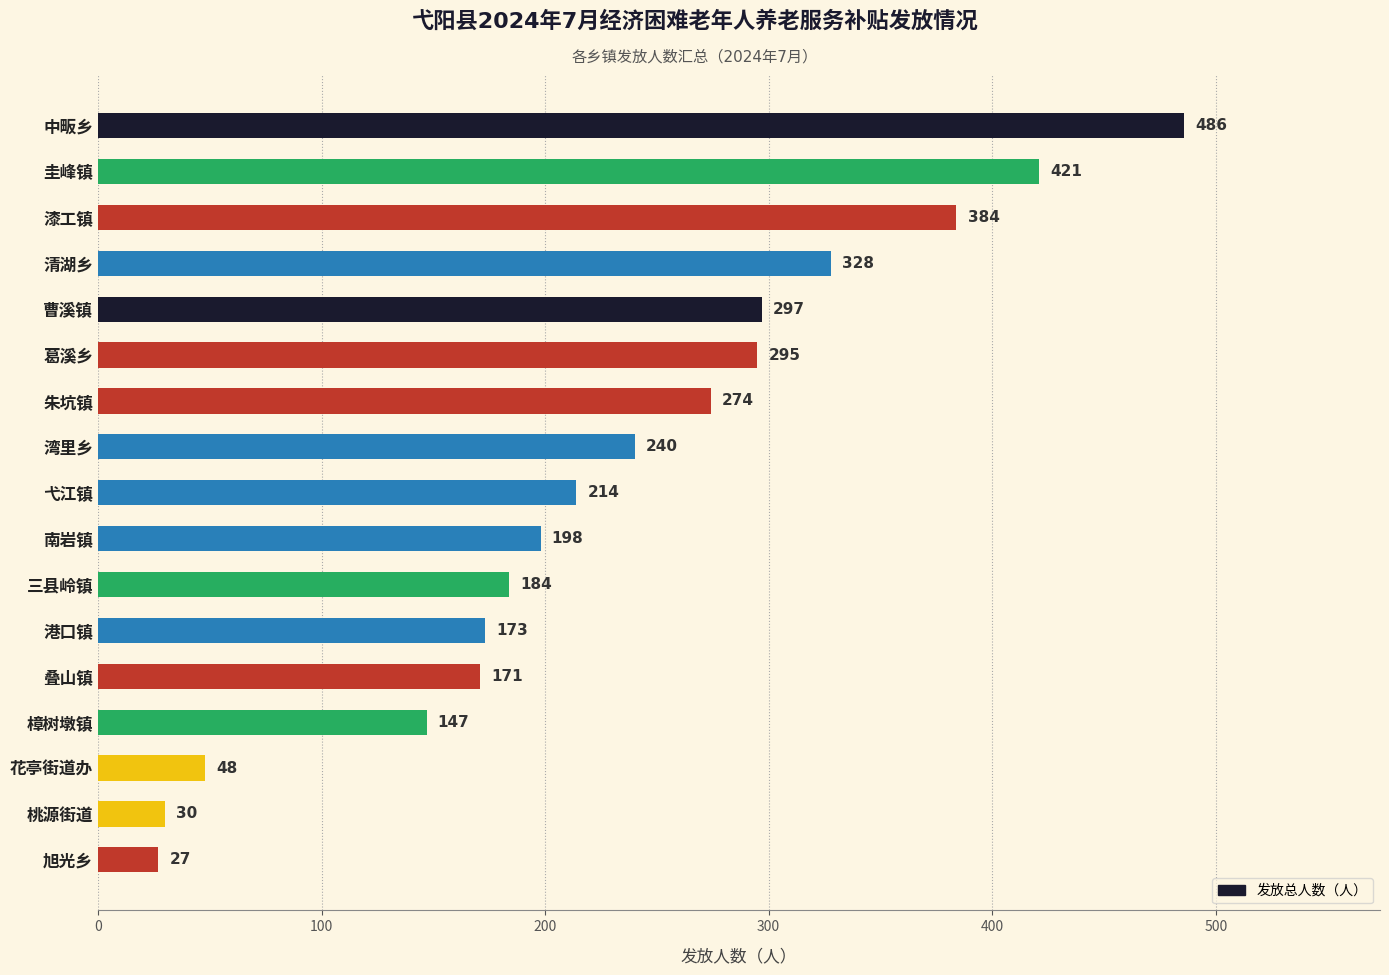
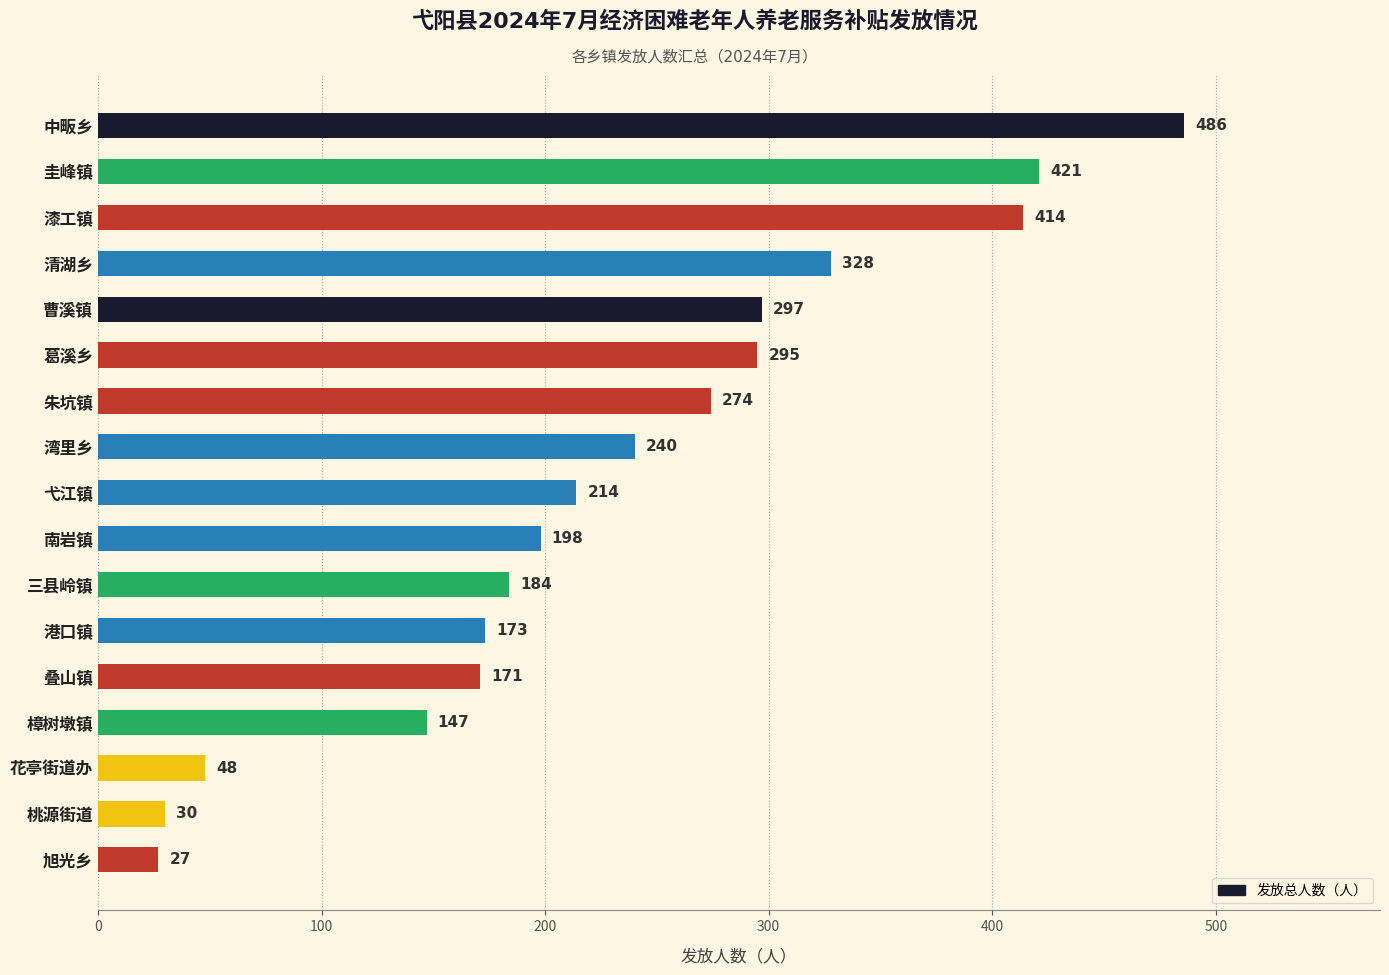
漆工镇: 384 -> 414
